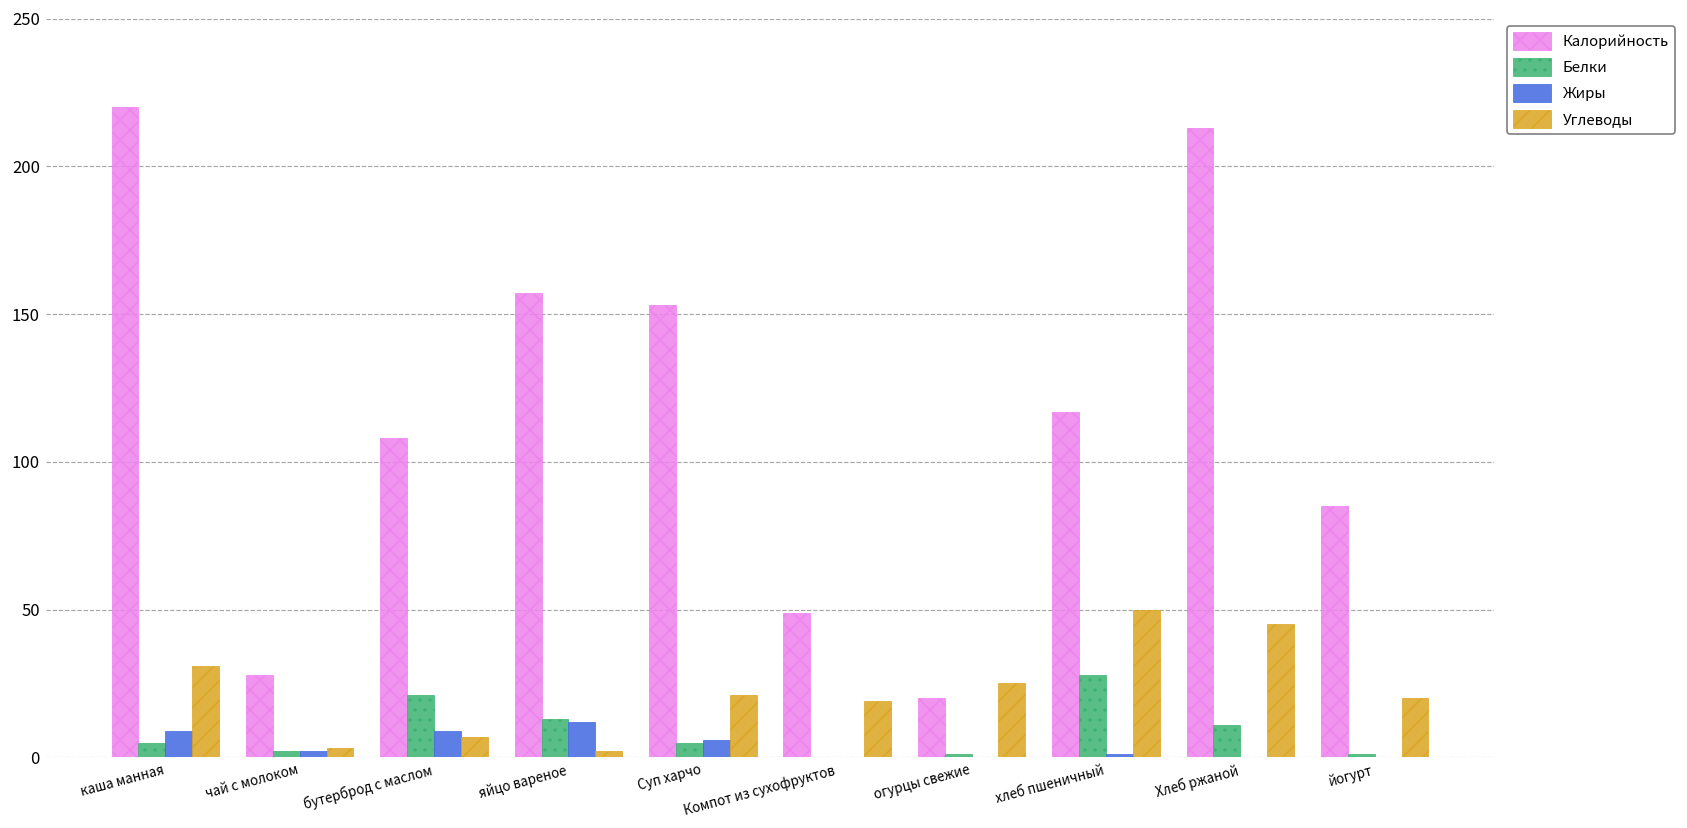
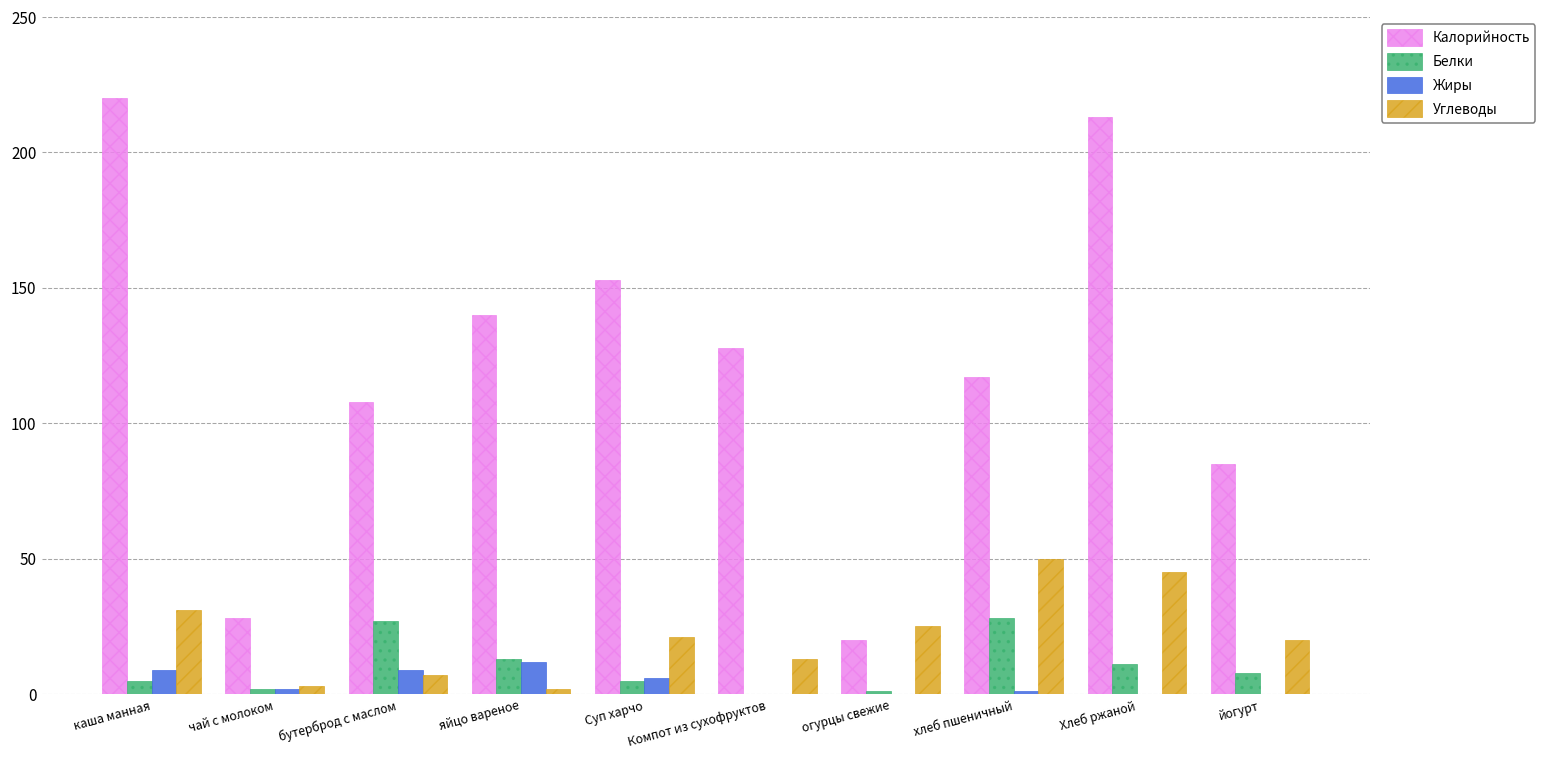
Белки, бутерброд с маслом: 21 -> 27
Калорийность, яйцо вареное: 157 -> 140
Калорийность, Компот из сухофруктов: 49 -> 128
Углеводы, Компот из сухофруктов: 19 -> 13
Белки, йогурт: 1 -> 8
